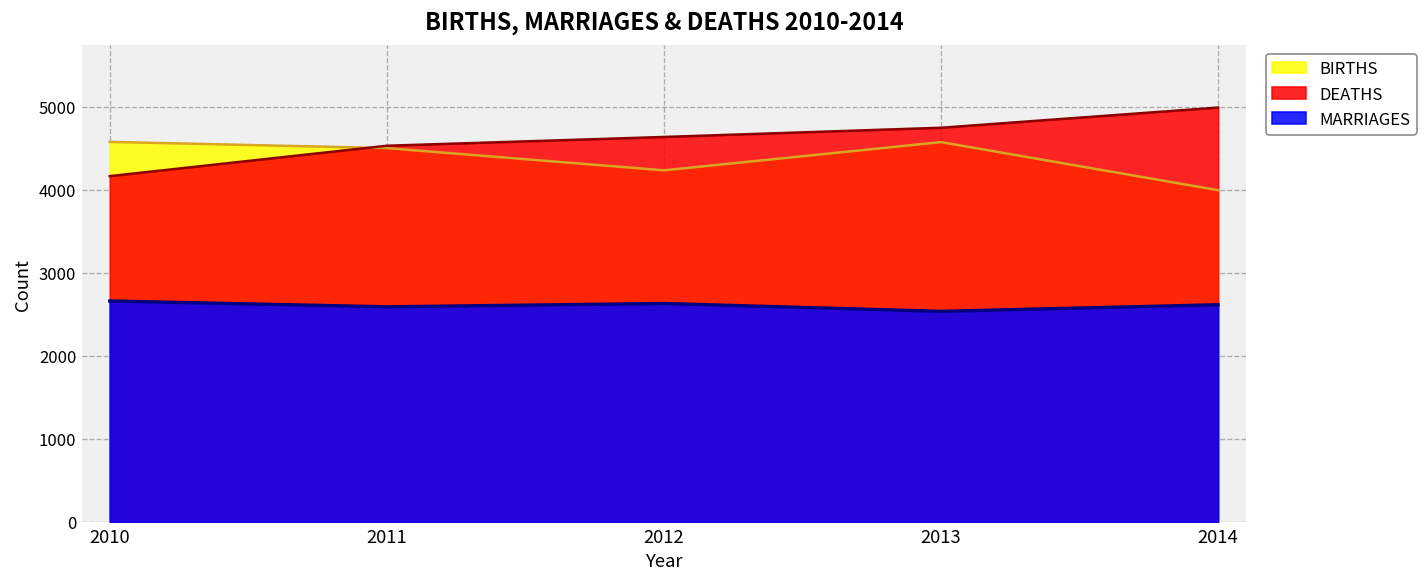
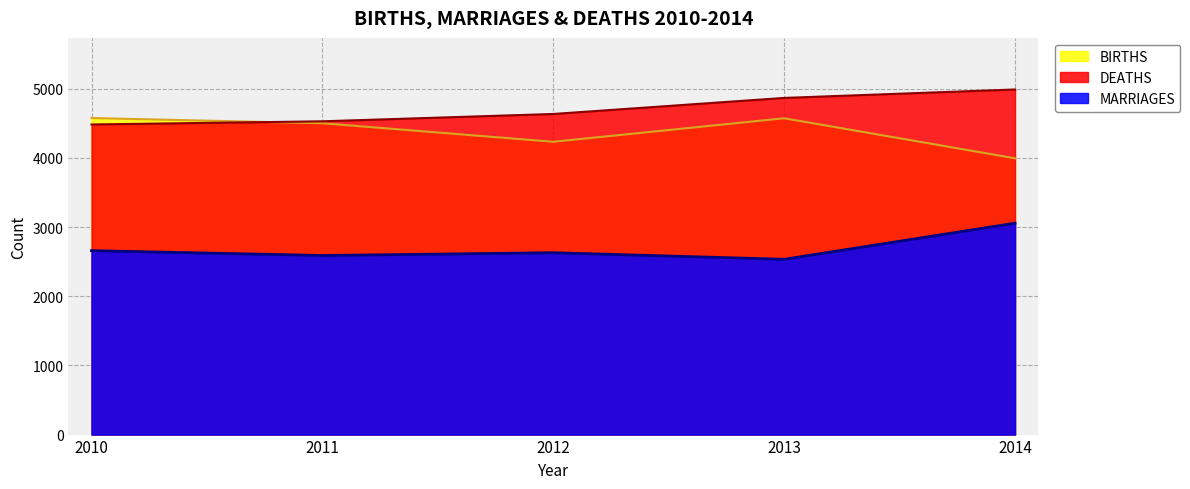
DEATHS, 2010: 4200 -> 4500
DEATHS, 2013: 4700 -> 4900
MARRIAGES, 2014: 2600 -> 3100
